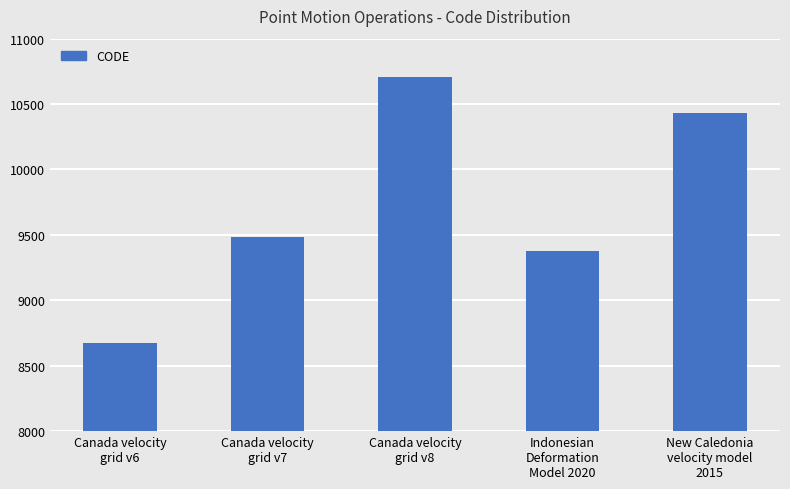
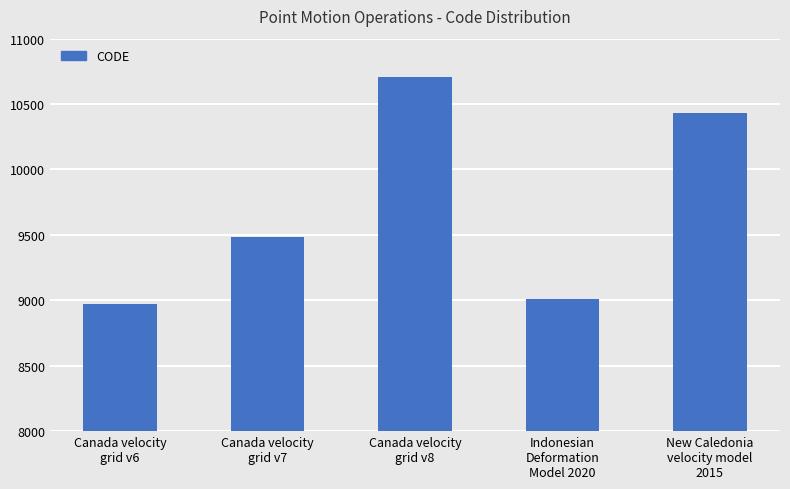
Canada velocity grid v6: 8680 -> 8980
Indonesian Deformation Model 2020: 9380 -> 9010
